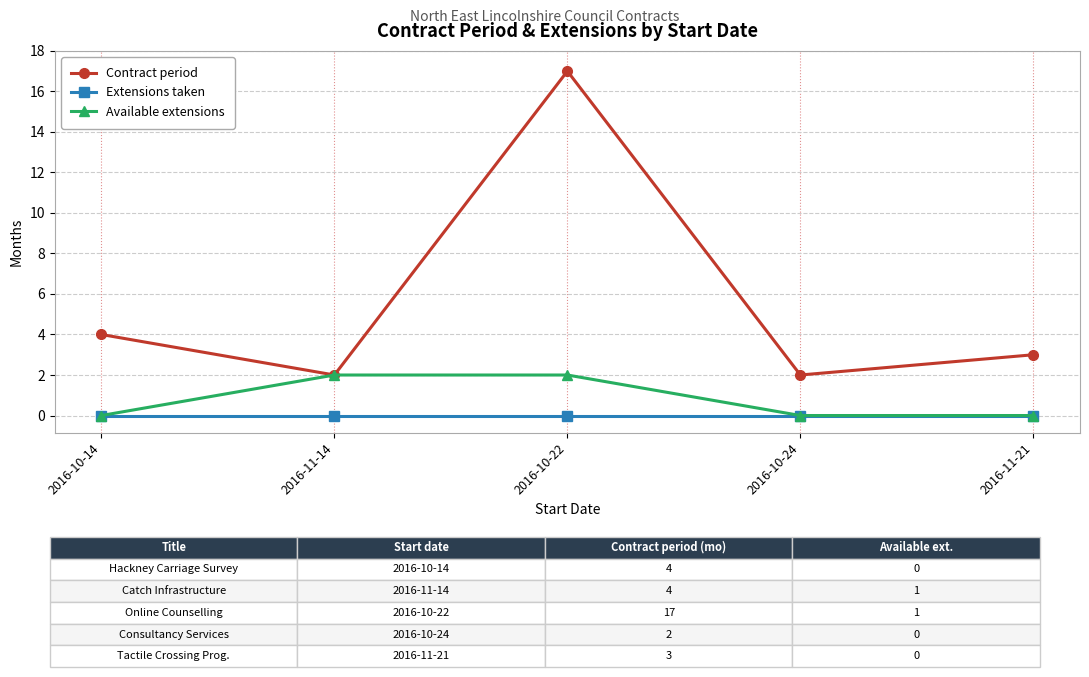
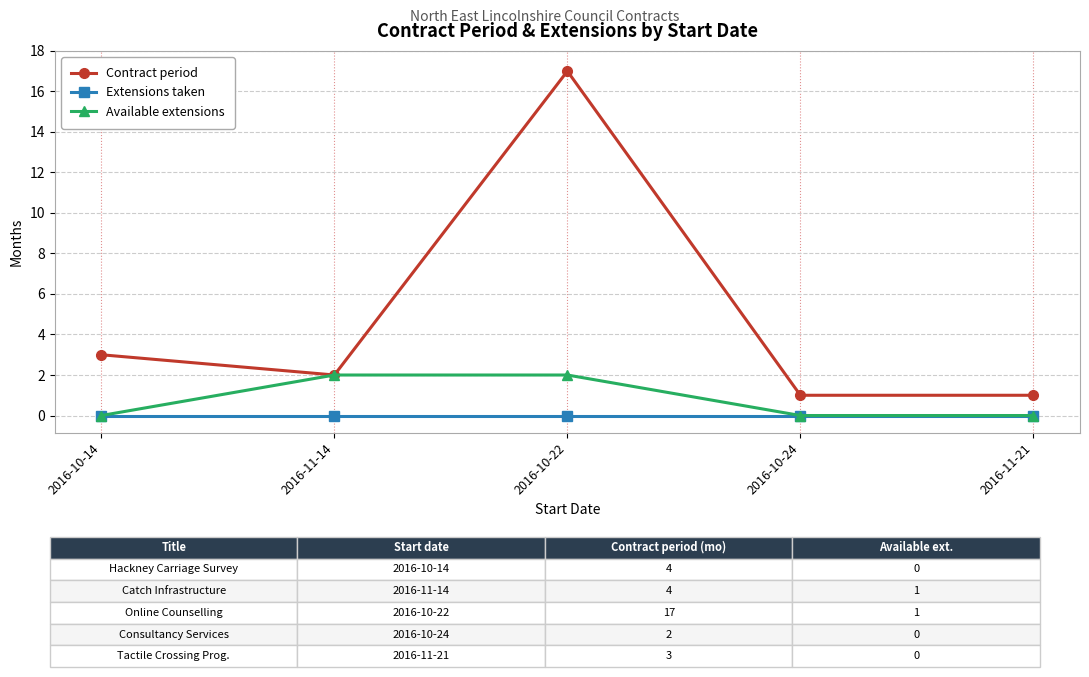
Contract period, 2016-10-14: 4 -> 3
Contract period, 2016-10-24: 2 -> 1
Contract period, 2016-11-21: 3 -> 1
